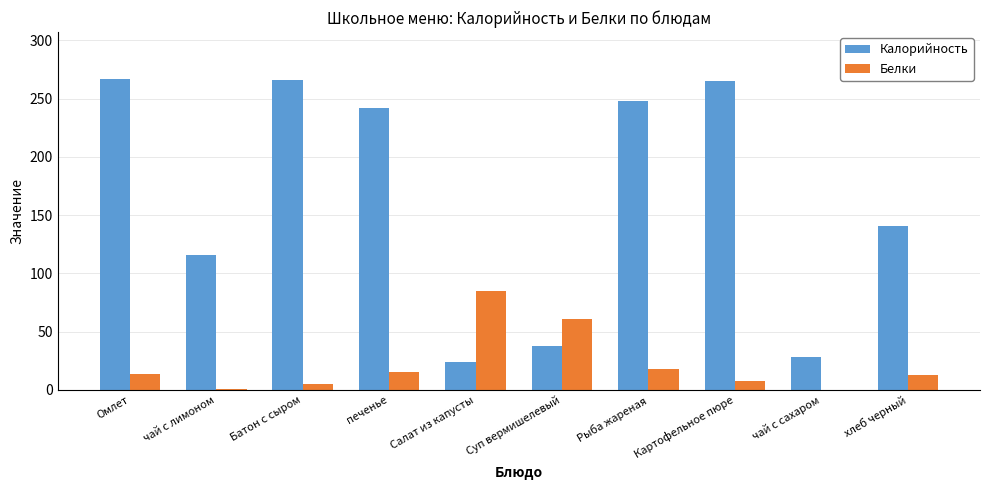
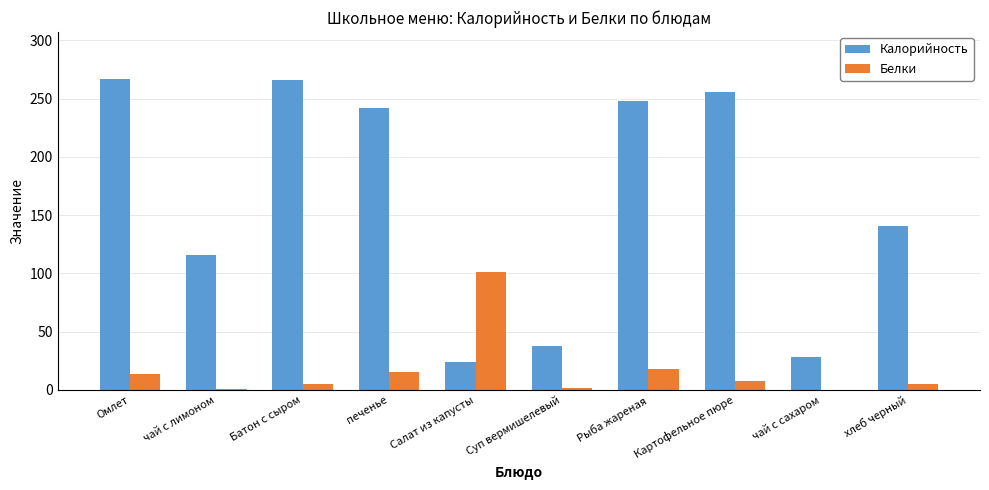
Белки, Салат из капусты: 85 -> 101
Белки, Суп вермишелевый: 61 -> 2
Калорийность, Картофельное пюре: 265 -> 256
Белки, хлеб черный: 13 -> 5
